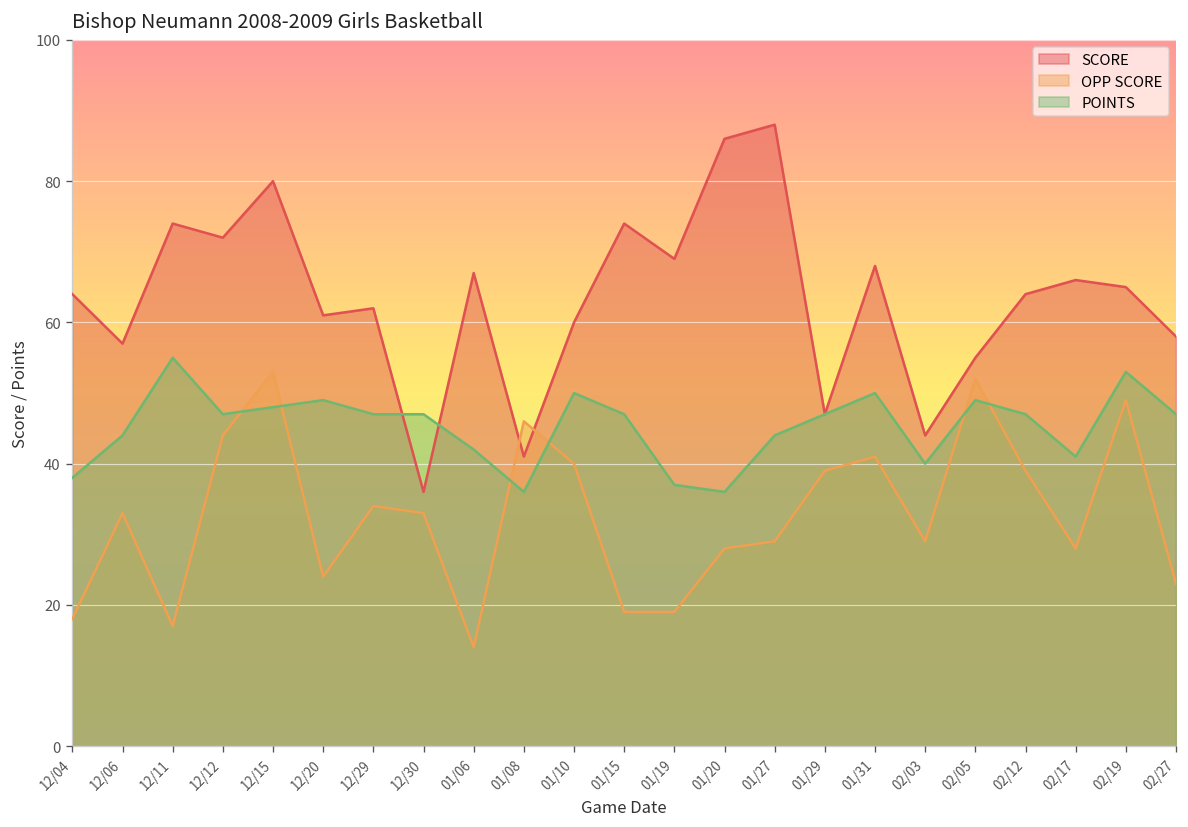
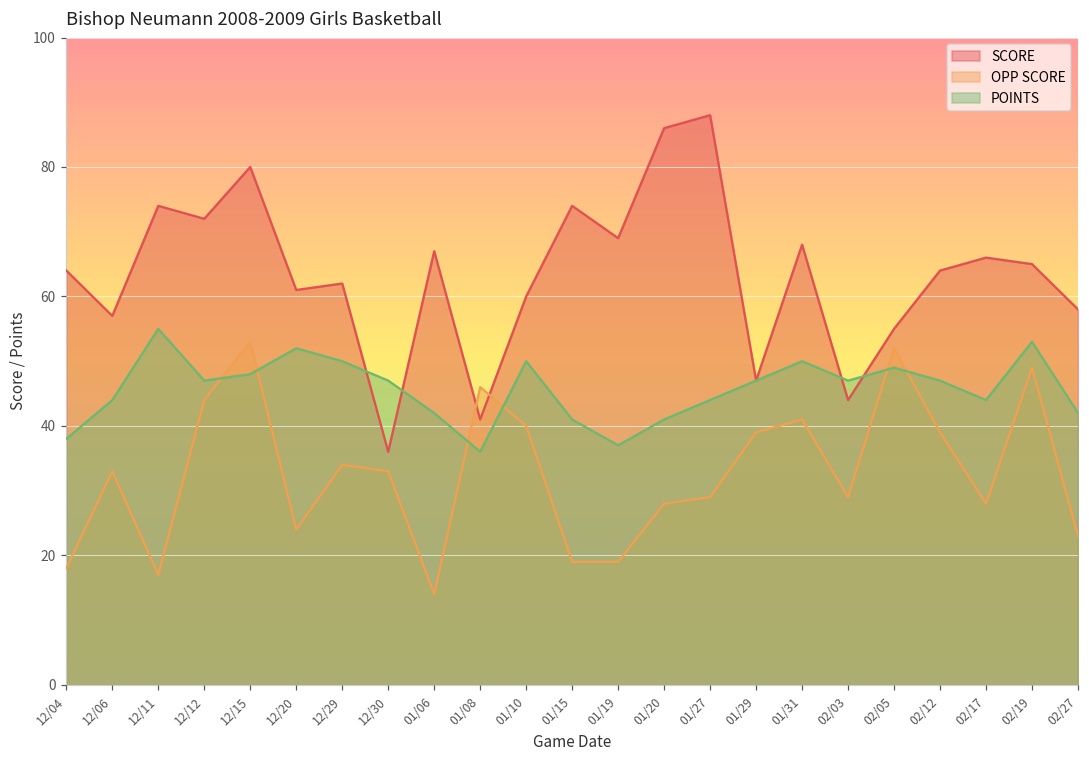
POINTS, 12/20: 49 -> 52
POINTS, 12/29: 47 -> 50
POINTS, 01/15: 47 -> 41
POINTS, 01/20: 36 -> 41
POINTS, 02/03: 40 -> 47
POINTS, 02/17: 41 -> 44
POINTS, 02/27: 47 -> 42
